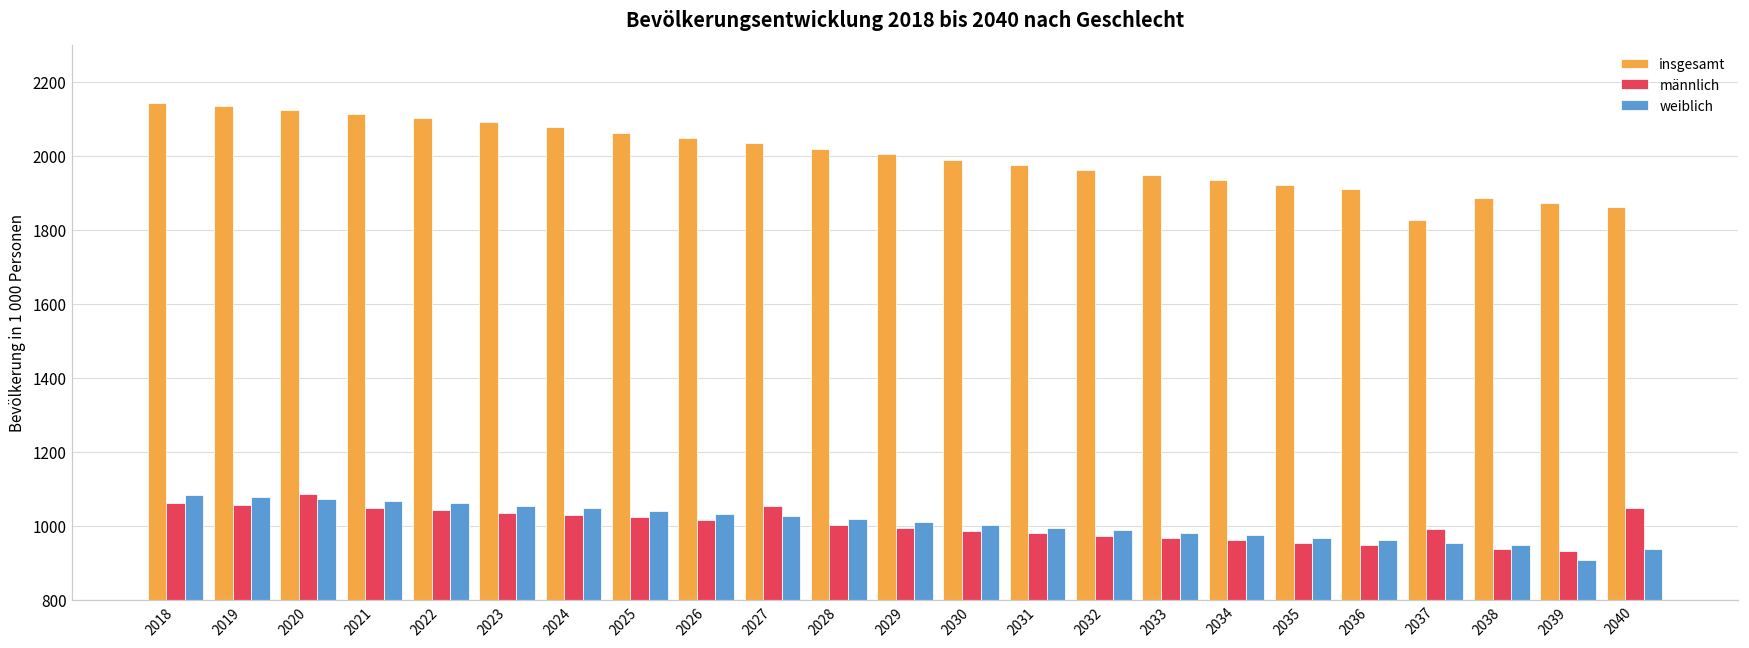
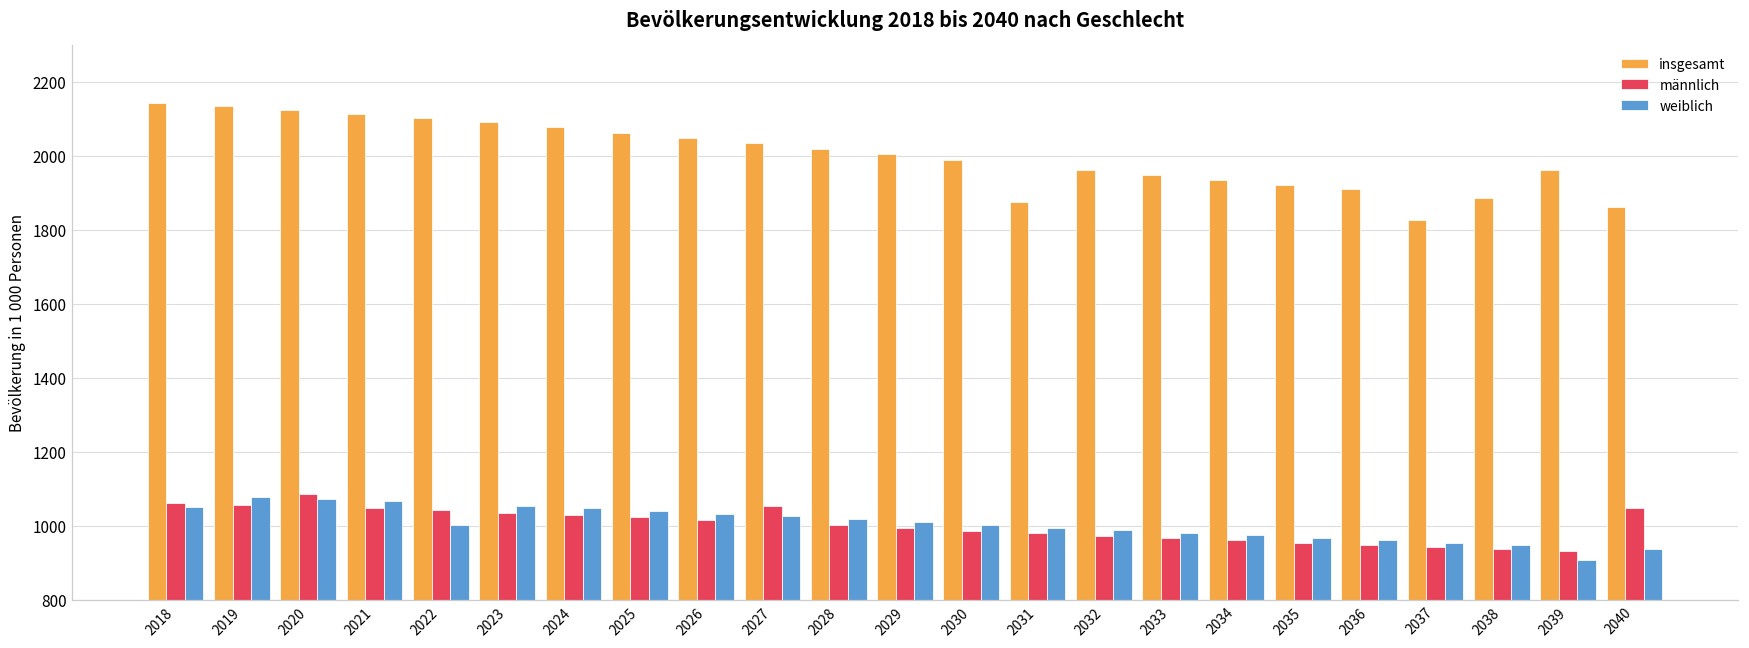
weiblich, 2018: 1080 -> 1050
weiblich, 2022: 1060 -> 1000
insgesamt, 2031: 1980 -> 1870
männlich, 2037: 990 -> 940
insgesamt, 2039: 1870 -> 1960
